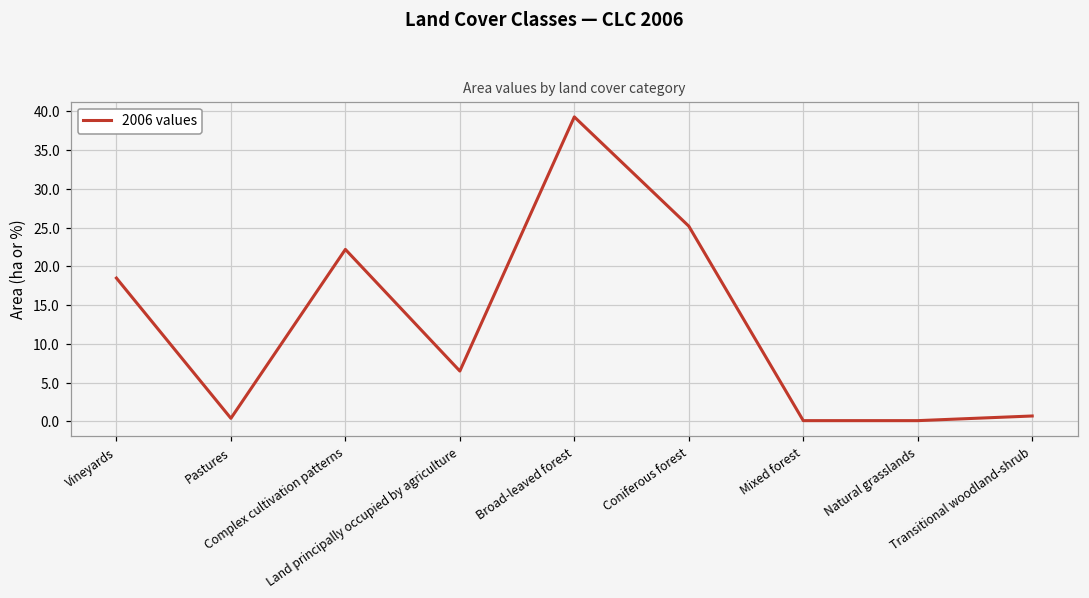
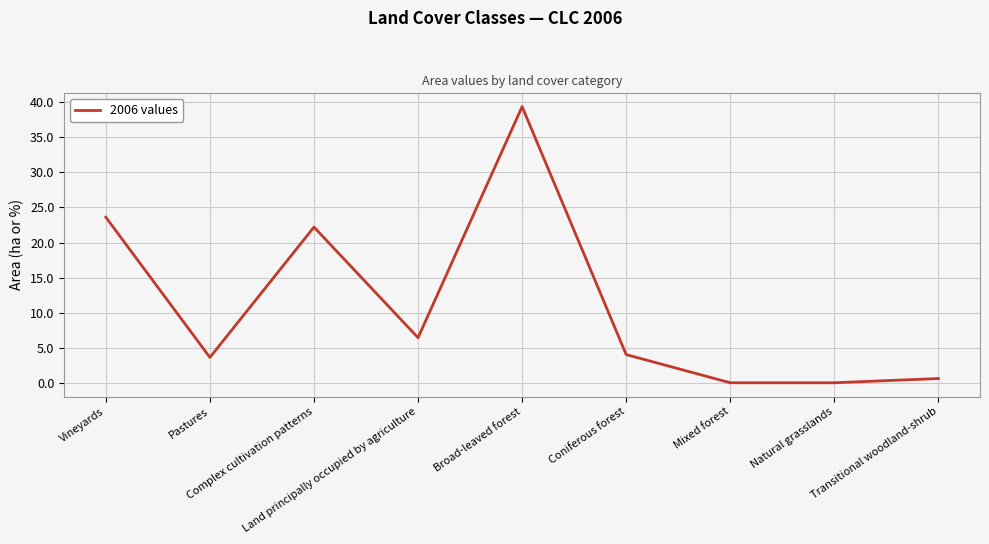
Vineyards: 19 -> 24
Pastures: 0 -> 4
Coniferous forest: 25 -> 4
